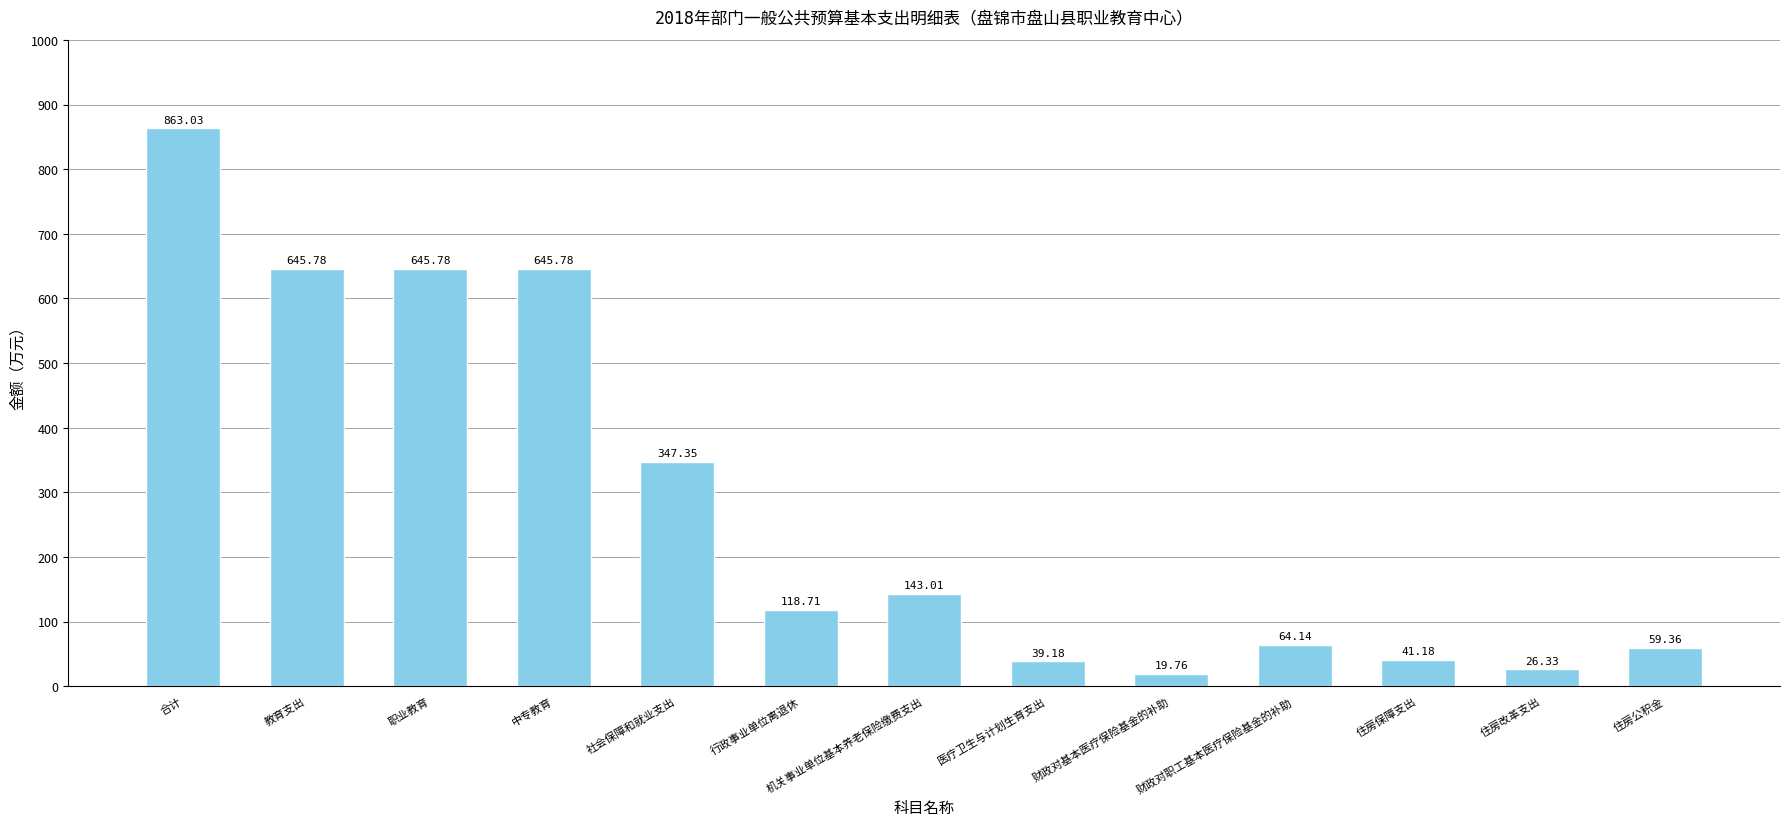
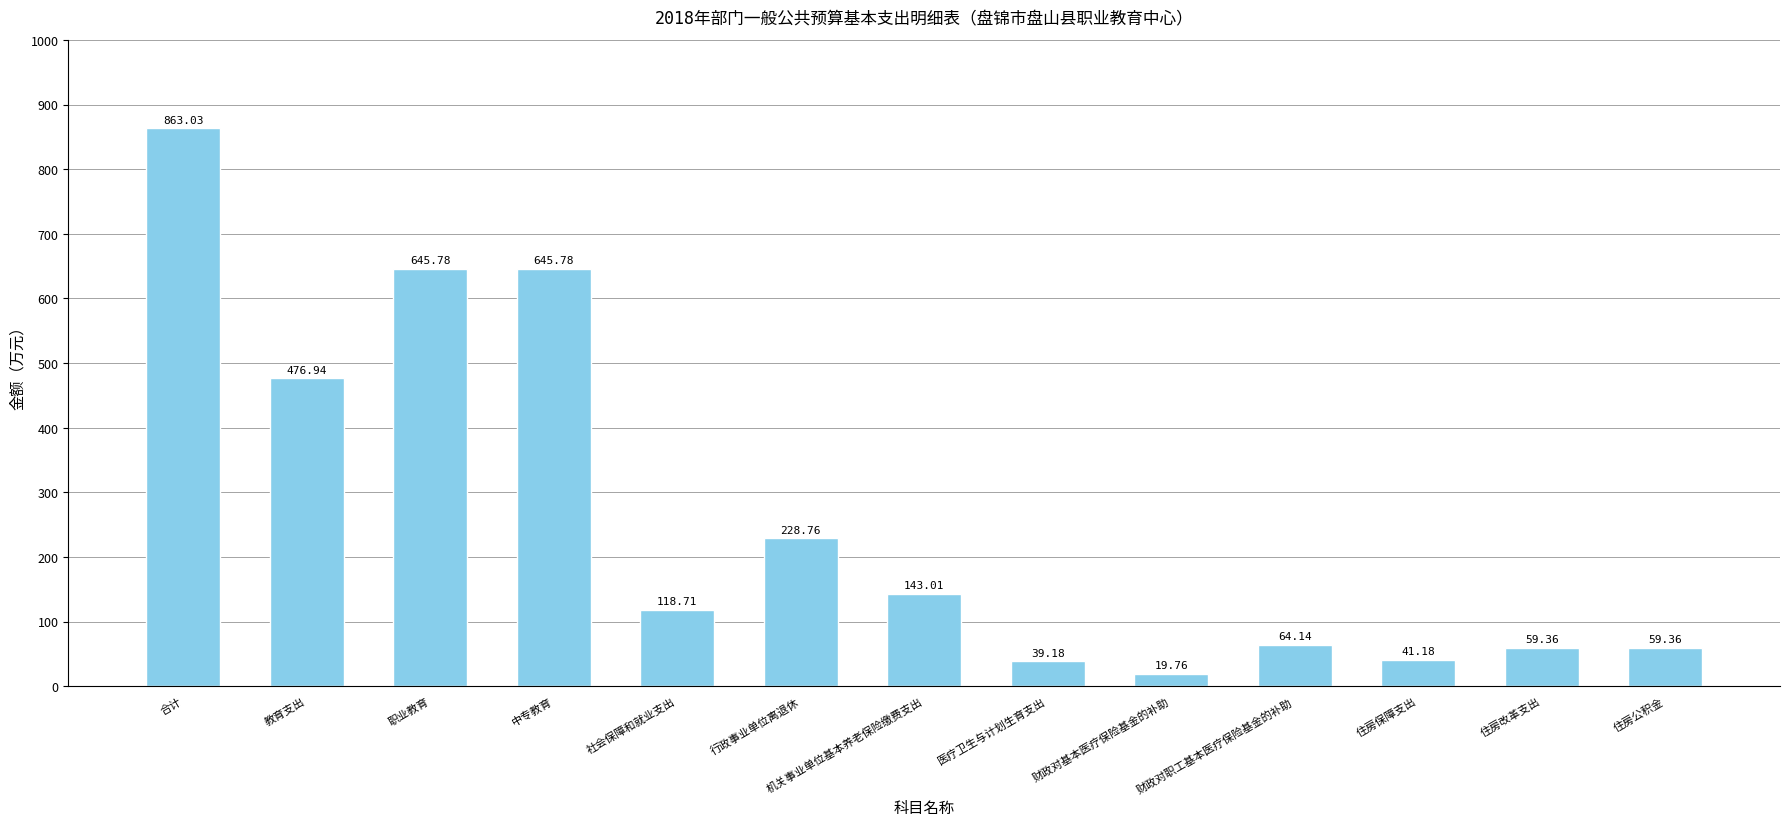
教育支出: 645.78 -> 476.94
社会保障和就业支出: 347.35 -> 118.71
行政事业单位离退休: 118.71 -> 228.76
住房改革支出: 26.33 -> 59.36
